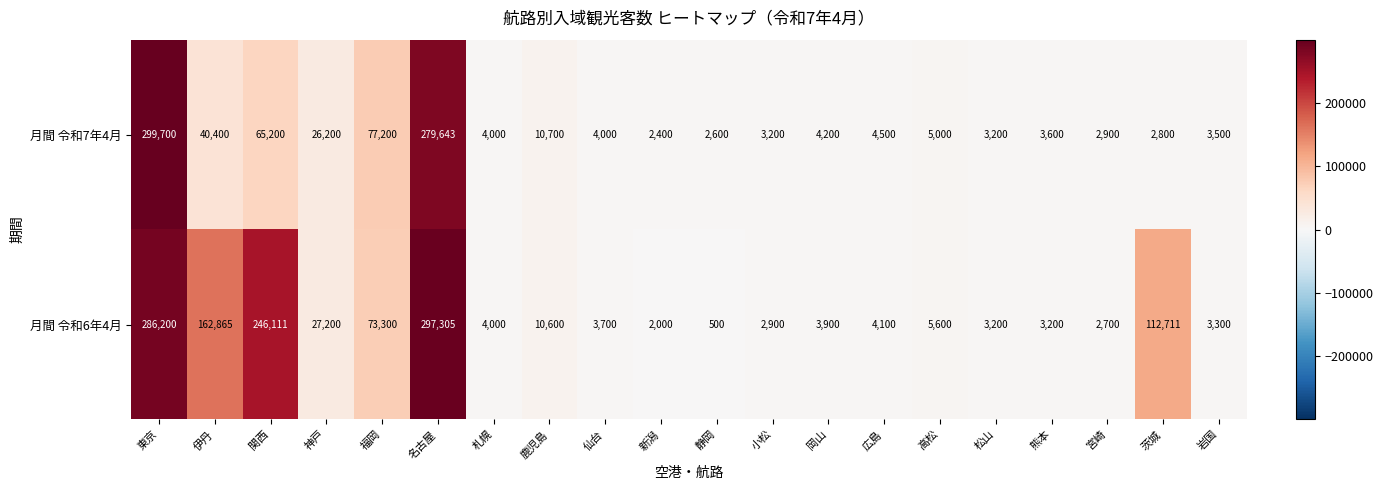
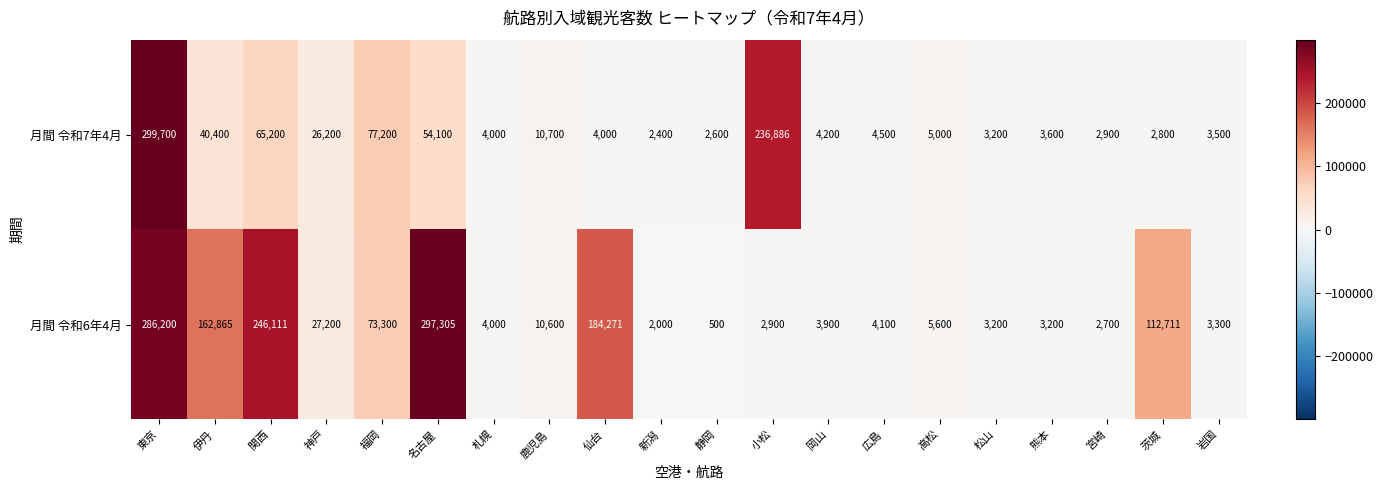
月間 令和7年4月, 名古屋: 279,643 -> 54,100
月間 令和7年4月, 小松: 3,200 -> 236,886
月間 令和6年4月, 仙台: 3,700 -> 184,271
